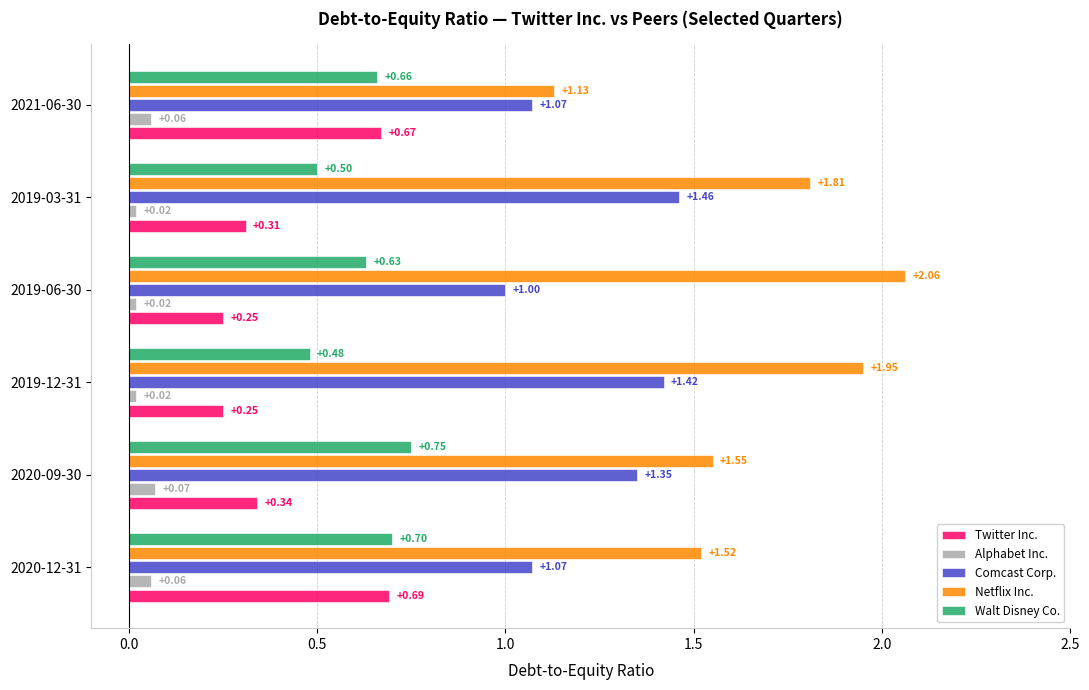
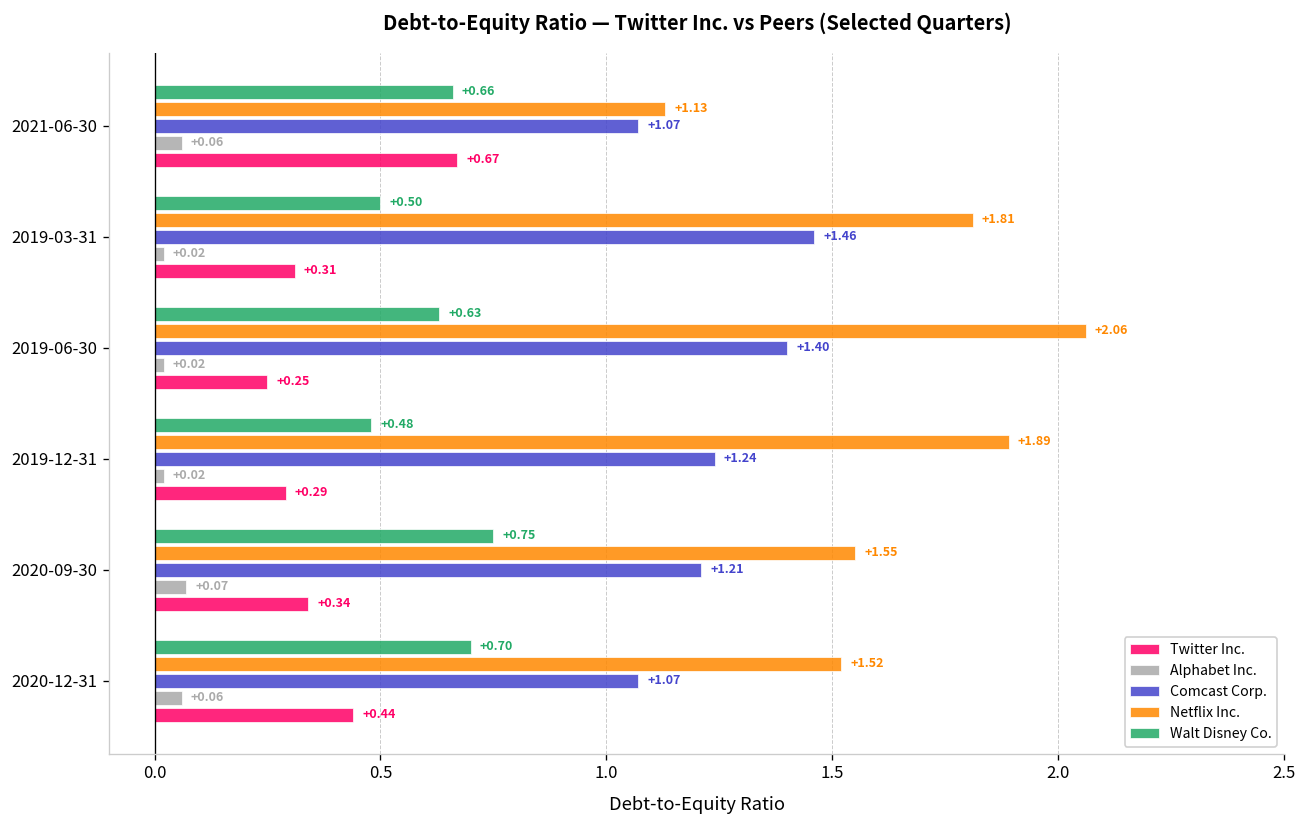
Comcast Corp., 2019-06-30: +1.00 -> +1.40
Netflix Inc., 2019-12-31: +1.95 -> +1.89
Comcast Corp., 2019-12-31: +1.42 -> +1.24
Twitter Inc., 2019-12-31: +0.25 -> +0.29
Comcast Corp., 2020-09-30: +1.35 -> +1.21
Twitter Inc., 2020-12-31: +0.69 -> +0.44
